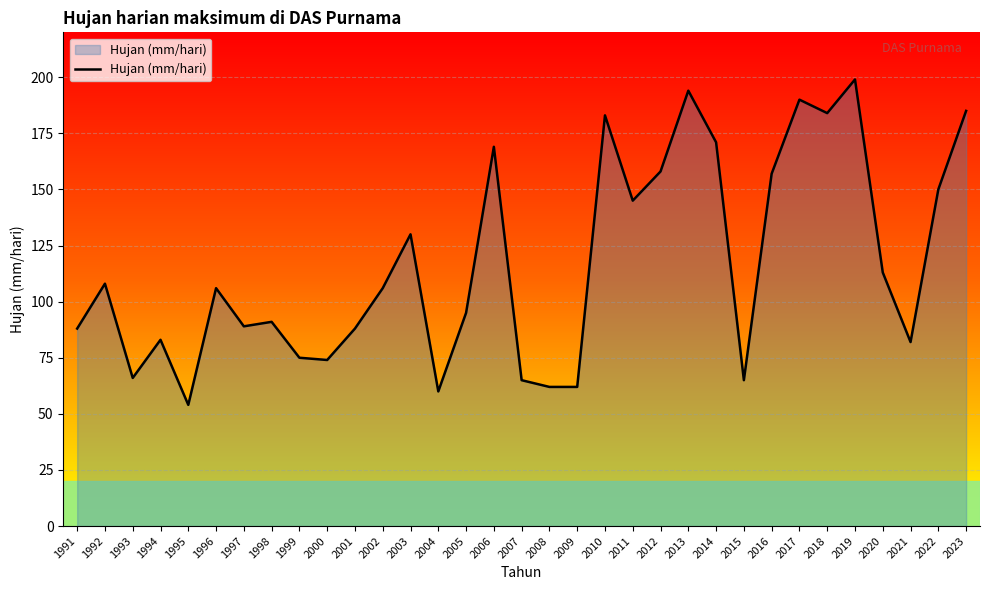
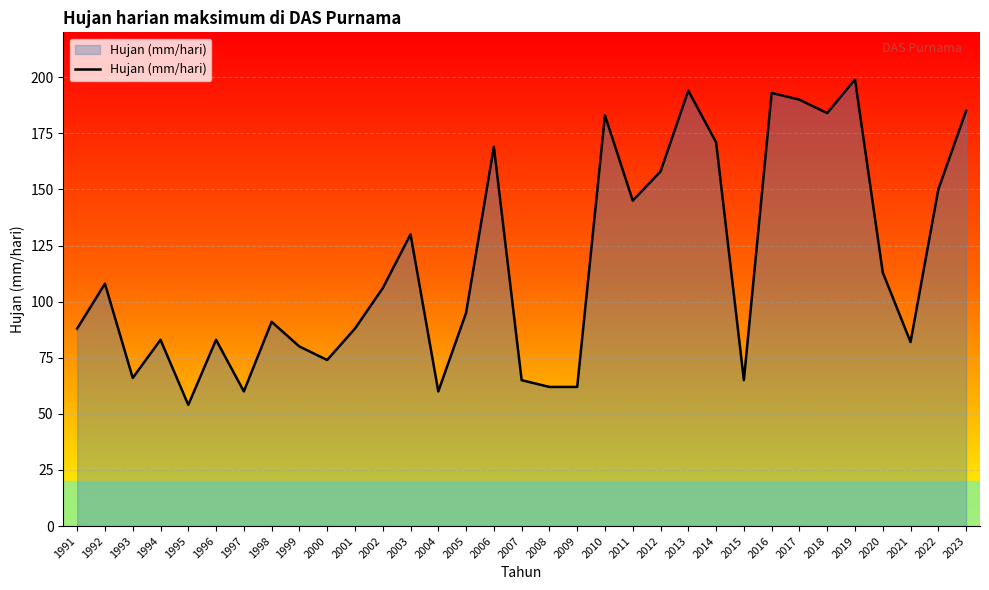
1996: 106 -> 83
1997: 89 -> 60
1999: 75 -> 80
2016: 157 -> 193
